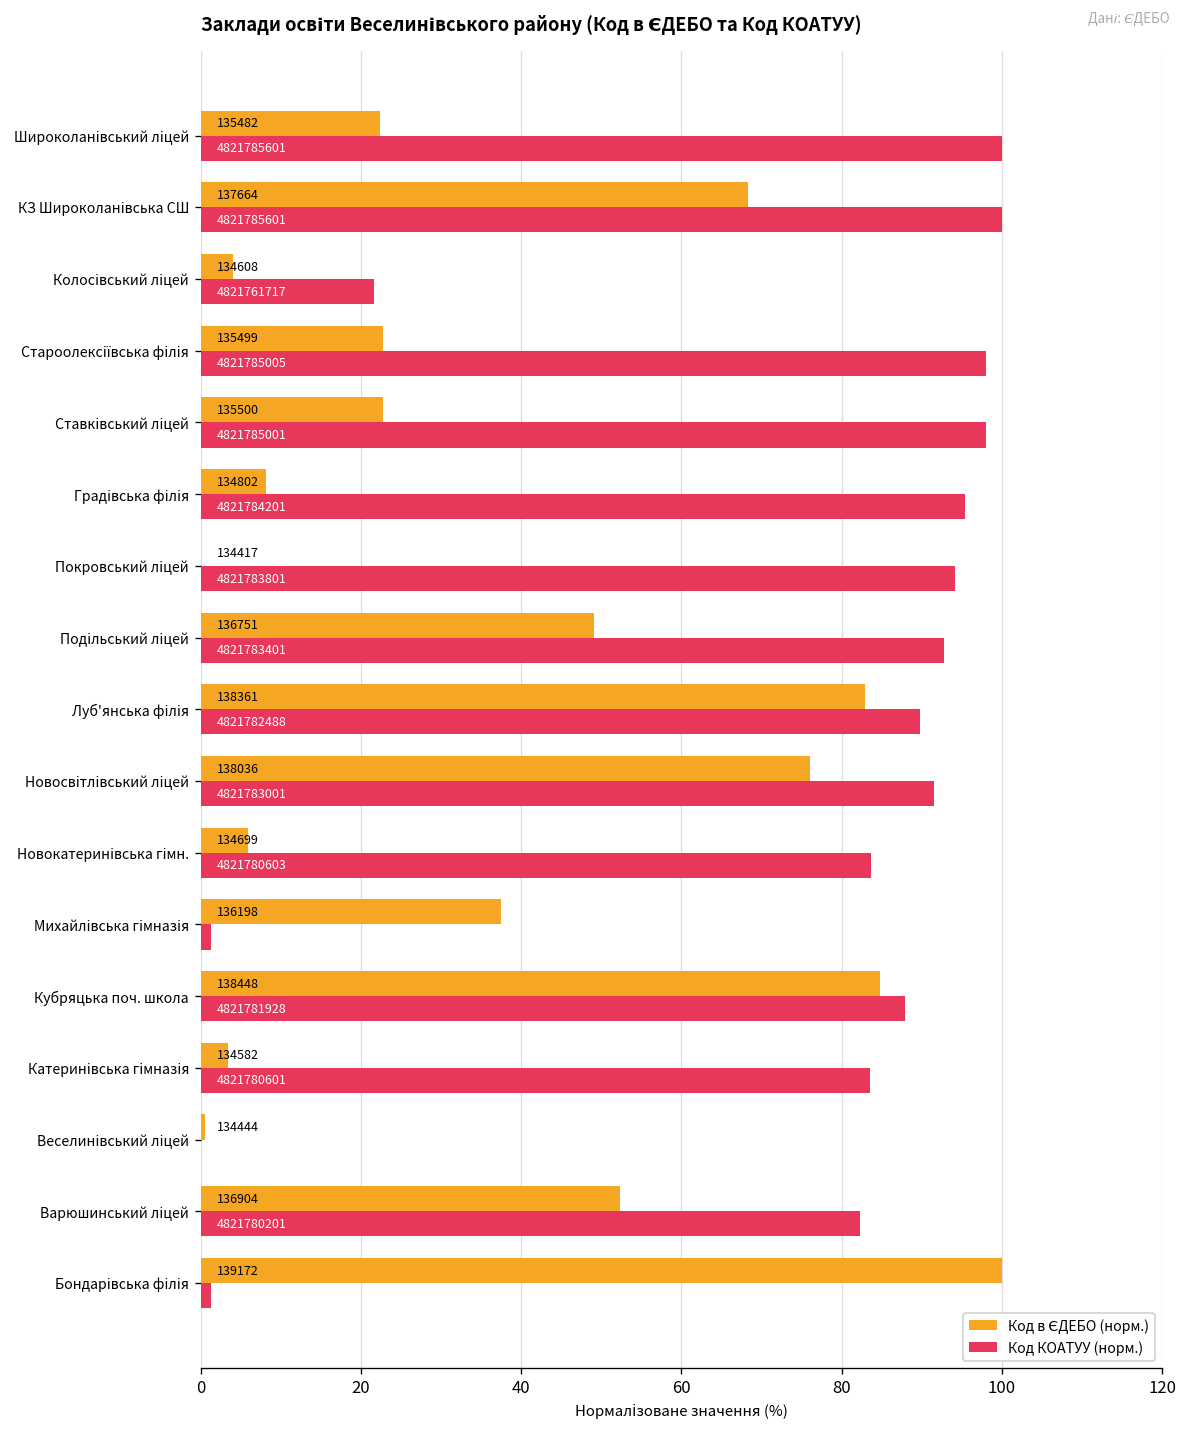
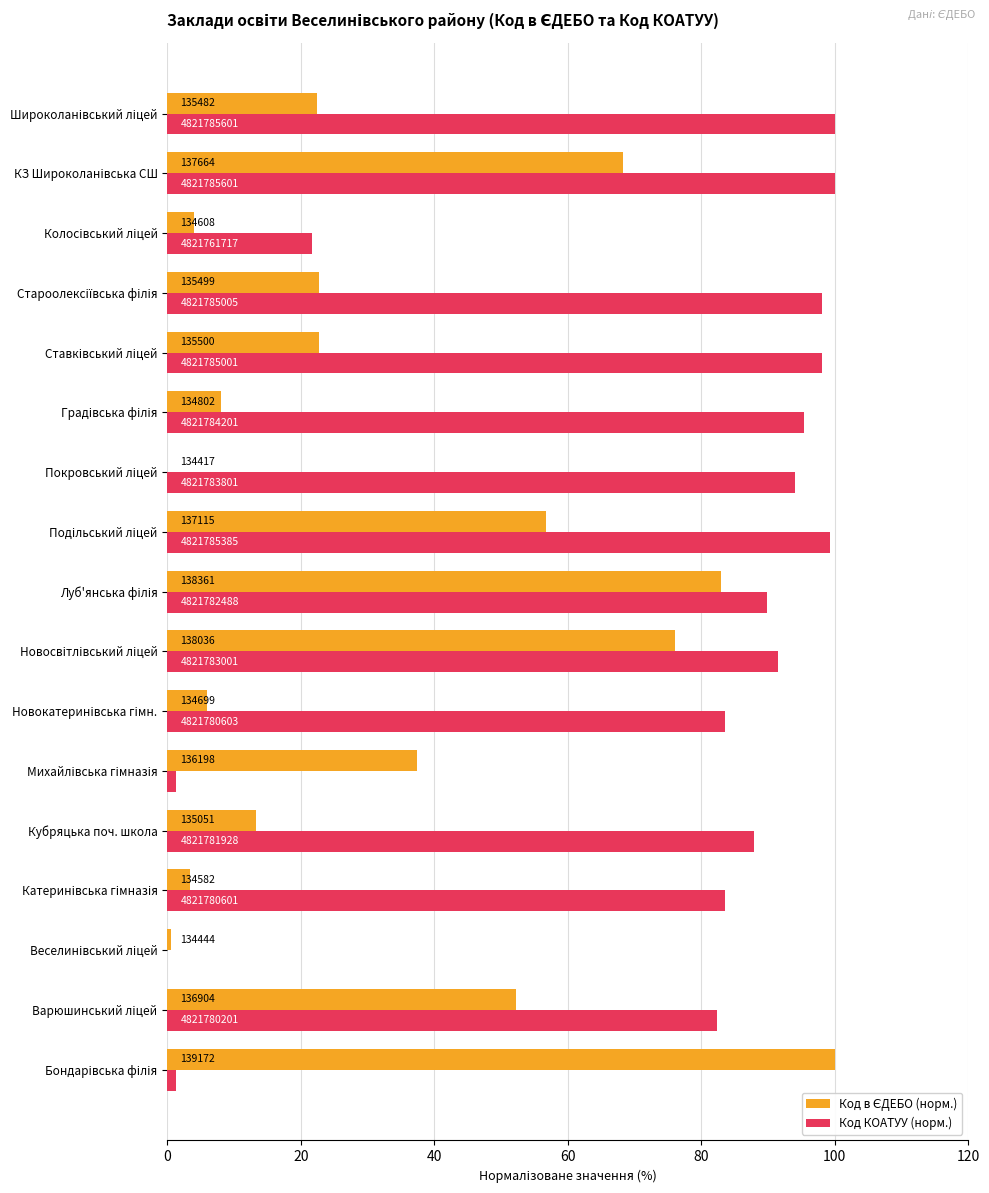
Код в ЄДЕБО (норм.), Подільський ліцей: 136751 -> 137115
Код КОАТУУ (норм.), Подільський ліцей: 4821783401 -> 4821785385
Код в ЄДЕБО (норм.), Кубряцька поч. школа: 138448 -> 135051
